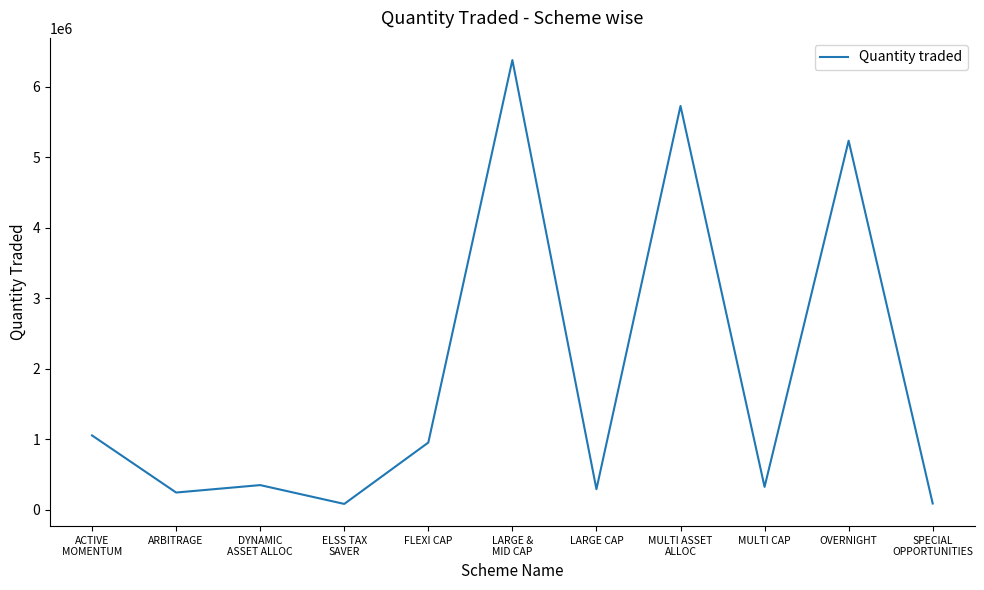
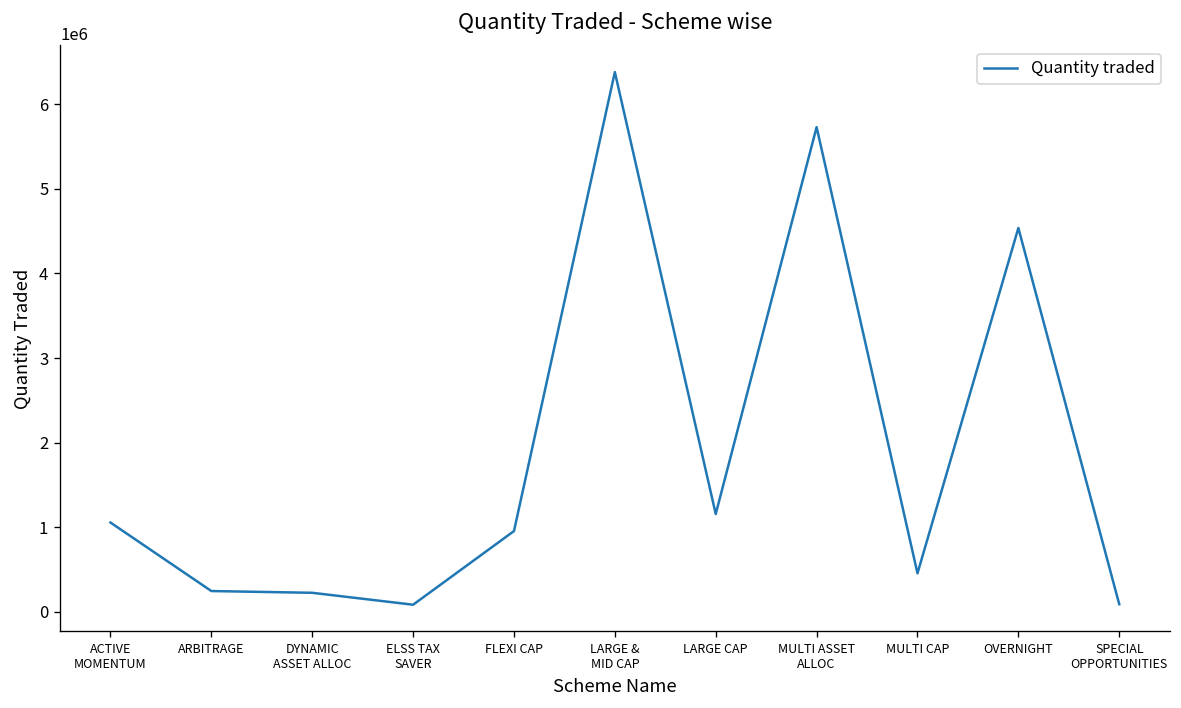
DYNAMIC ASSET ALLOC: 400000 -> 200000
LARGE CAP: 300000 -> 1200000
MULTI CAP: 300000 -> 500000
OVERNIGHT: 5200000 -> 4500000
